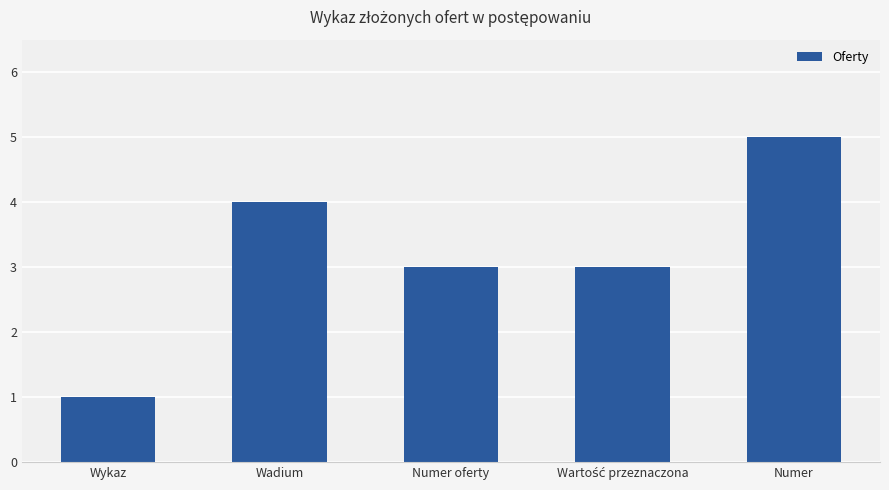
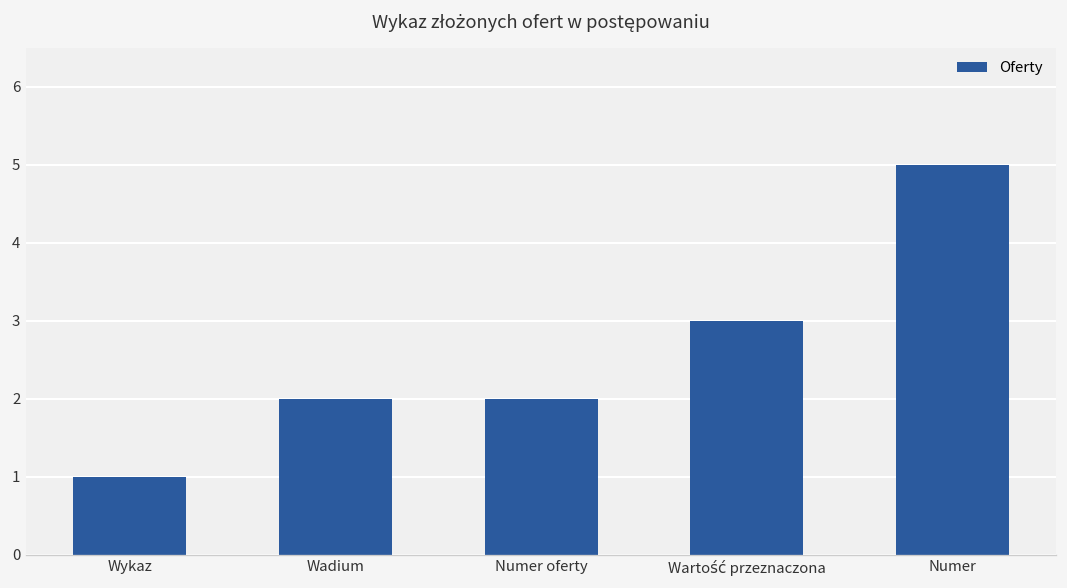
Wadium: 4 -> 2
Numer oferty: 3 -> 2
